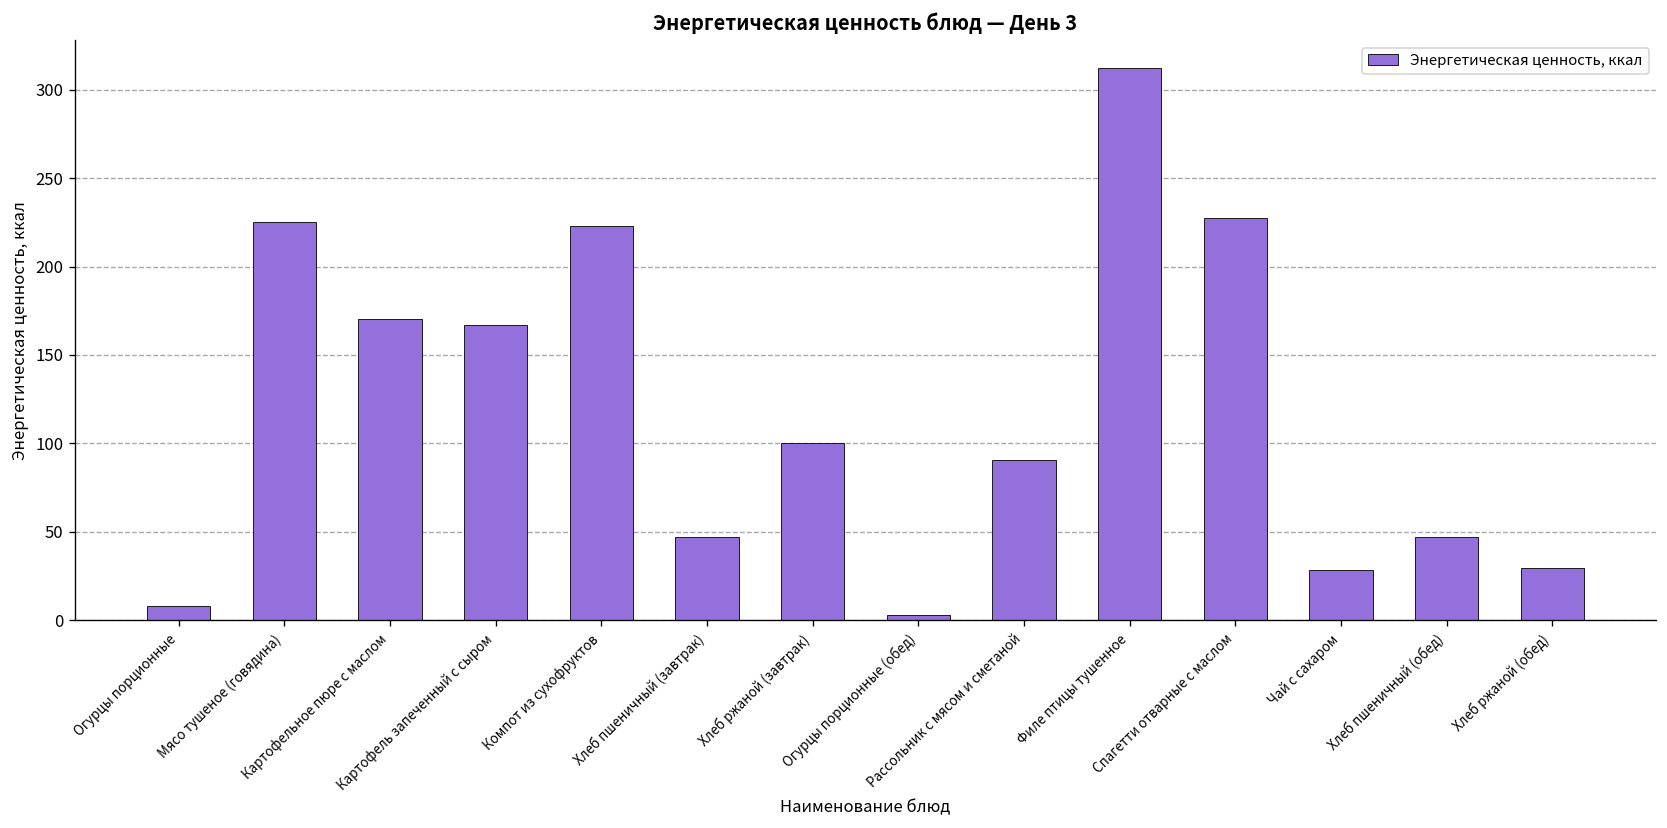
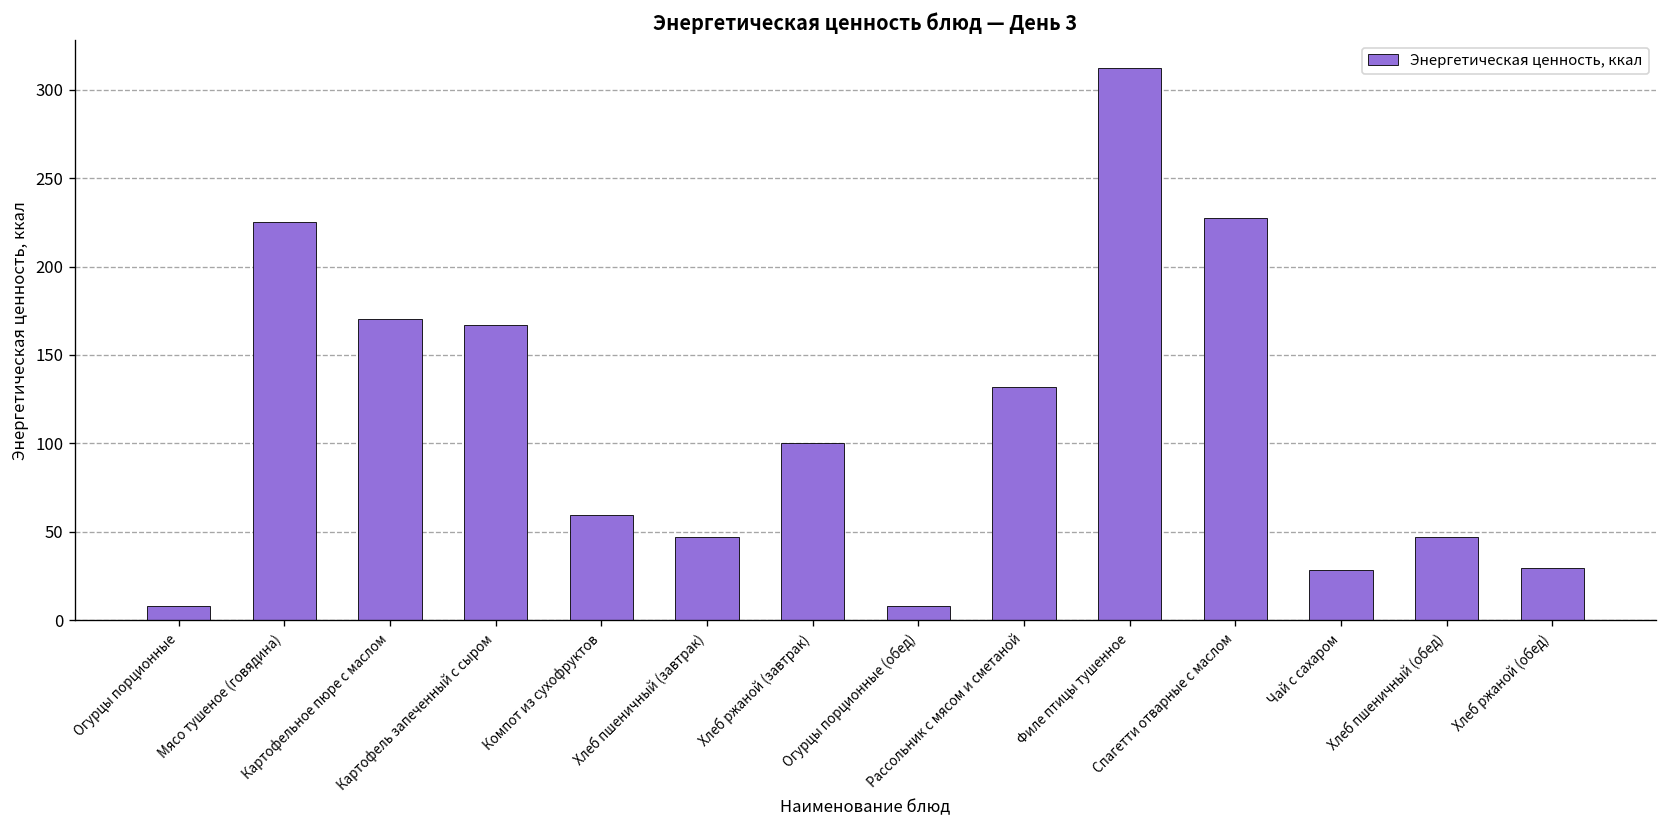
Компот из сухофруктов: 223 -> 59
Огурцы порционные (обед): 3 -> 8
Рассольник с мясом и сметаной: 91 -> 132
